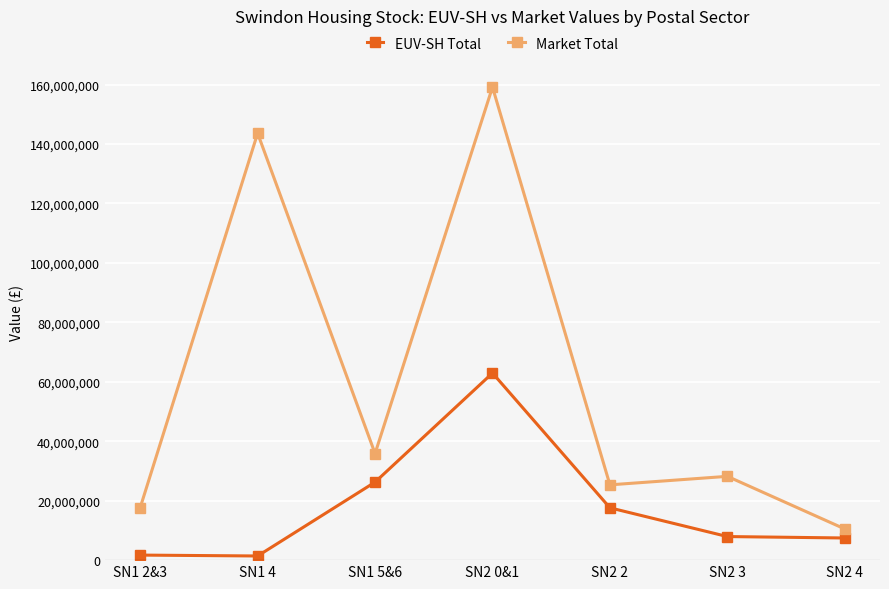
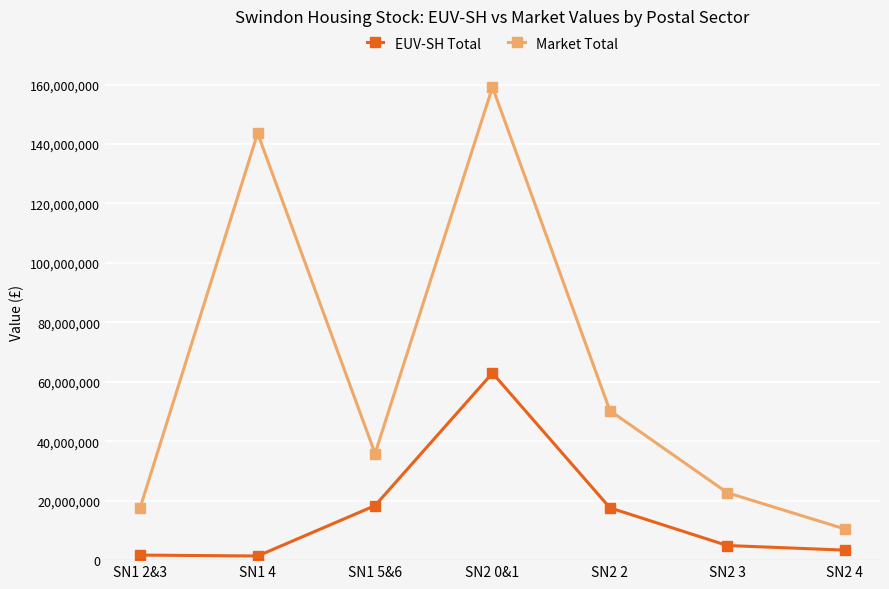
EUV-SH Total, SN1 5&6: 26,000,000 -> 18,000,000
Market Total, SN2 2: 25,000,000 -> 50,000,000
EUV-SH Total, SN2 3: 8,000,000 -> 5,000,000
Market Total, SN2 3: 28,000,000 -> 23,000,000
EUV-SH Total, SN2 4: 7,000,000 -> 3,000,000
